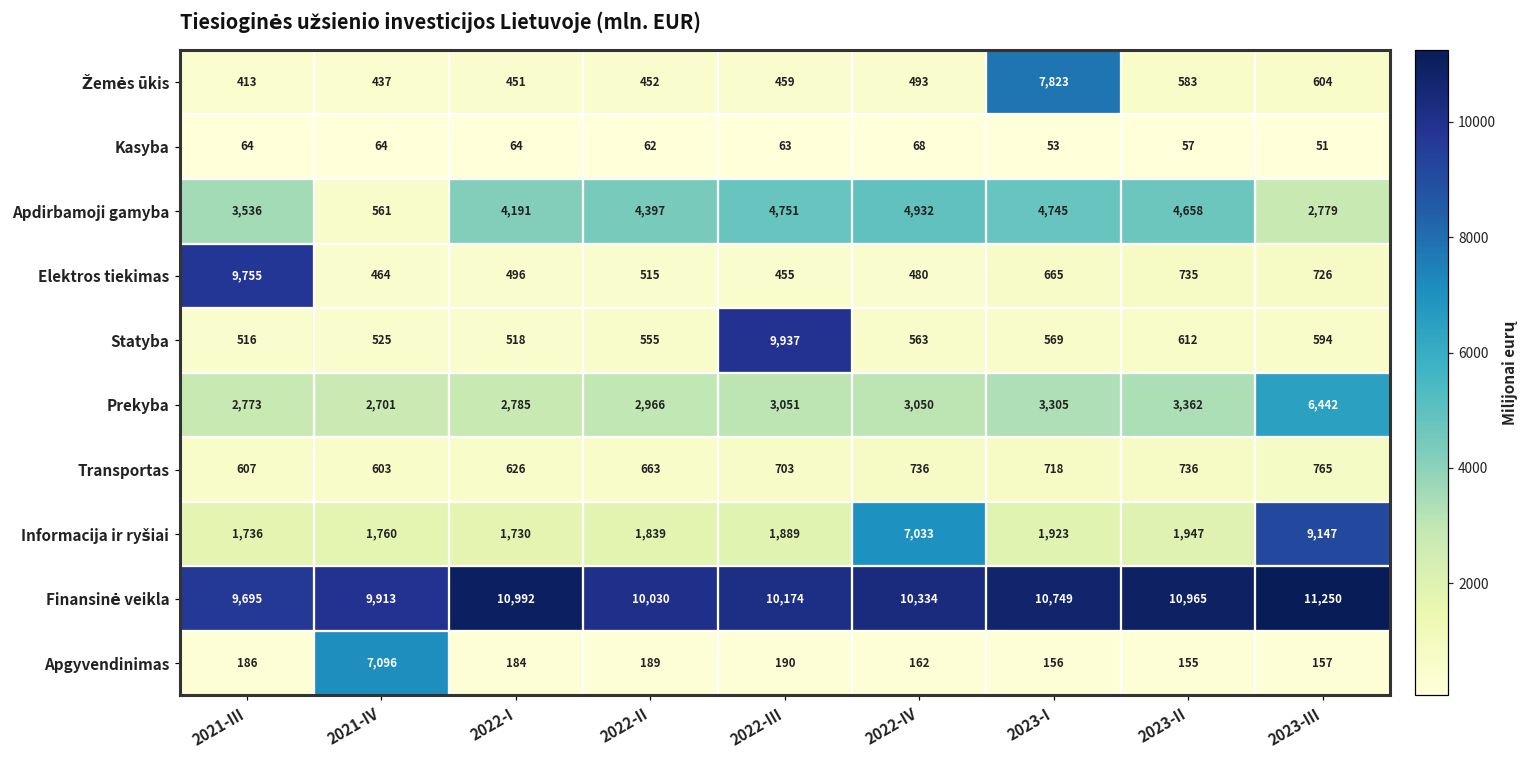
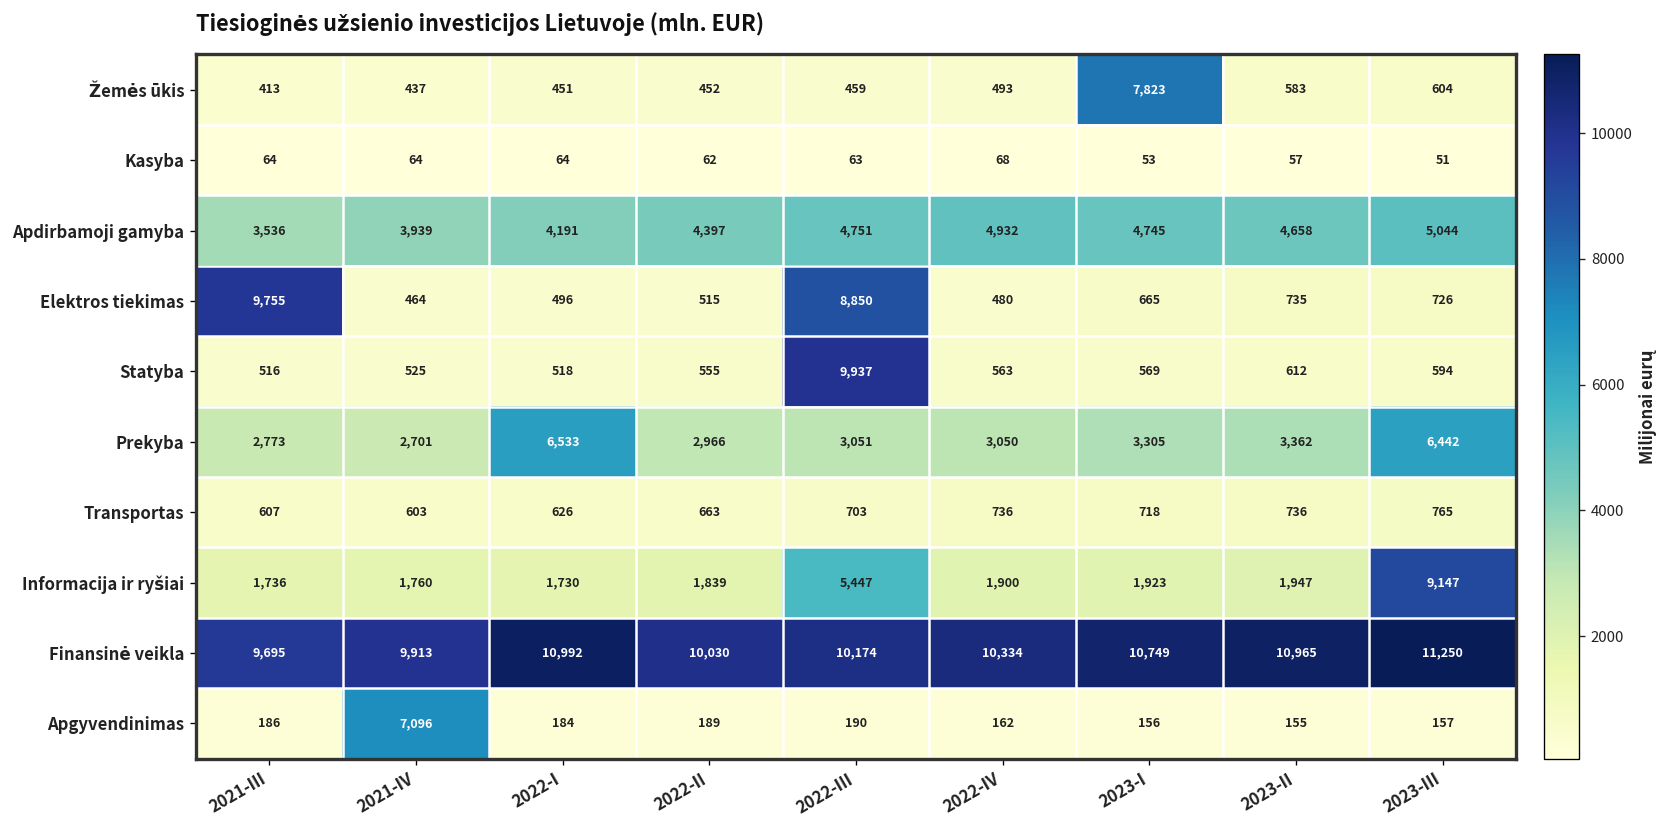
Apdirbamoji gamyba, 2021-IV: 561 -> 3,939
Apdirbamoji gamyba, 2023-III: 2,779 -> 5,044
Elektros tiekimas, 2022-III: 455 -> 8,850
Prekyba, 2022-I: 2,785 -> 6,533
Informacija ir ryšiai, 2022-III: 1,889 -> 5,447
Informacija ir ryšiai, 2022-IV: 7,033 -> 1,900
